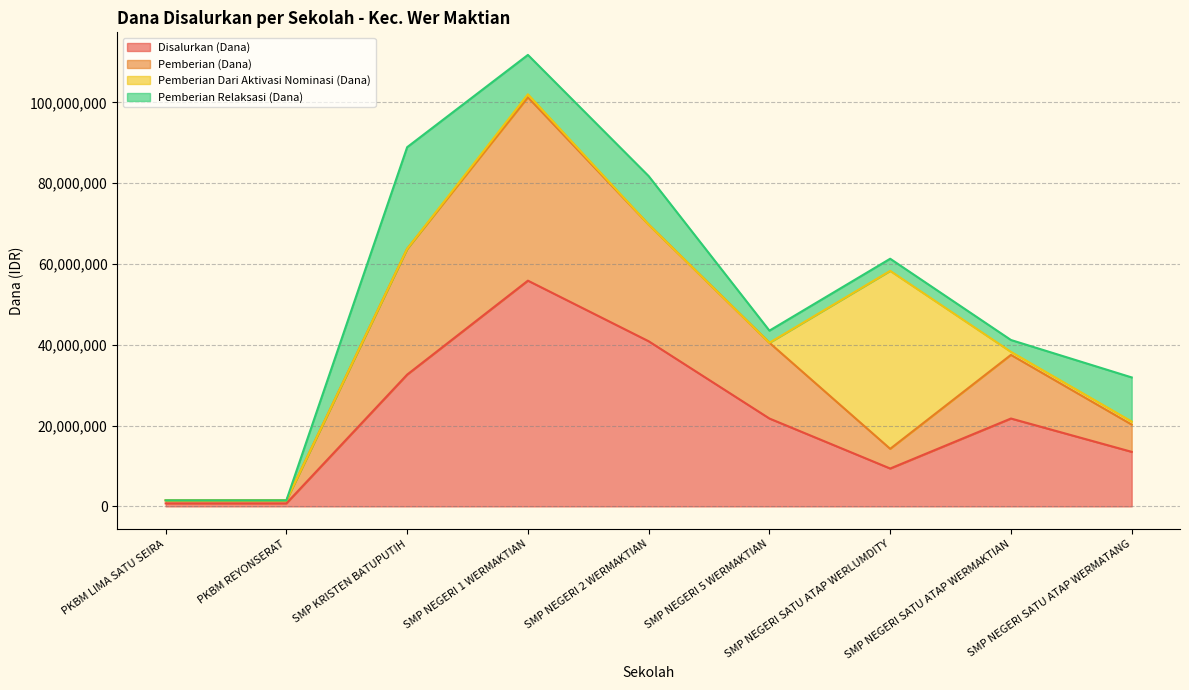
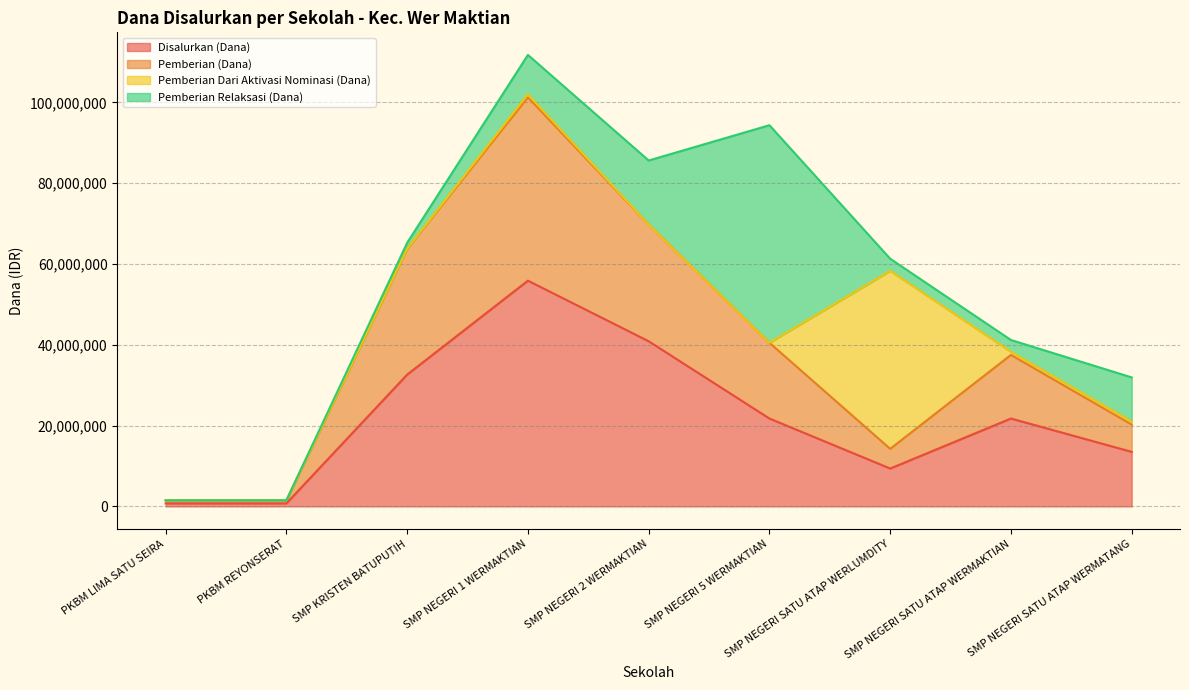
Pemberian Relaksasi (Dana), SMP KRISTEN BATUPUTIH: 25,000,000 -> 2,000,000
Pemberian Relaksasi (Dana), SMP NEGERI 2 WERMAKTIAN: 12,000,000 -> 16,000,000
Pemberian Relaksasi (Dana), SMP NEGERI 5 WERMAKTIAN: 3,000,000 -> 54,000,000
